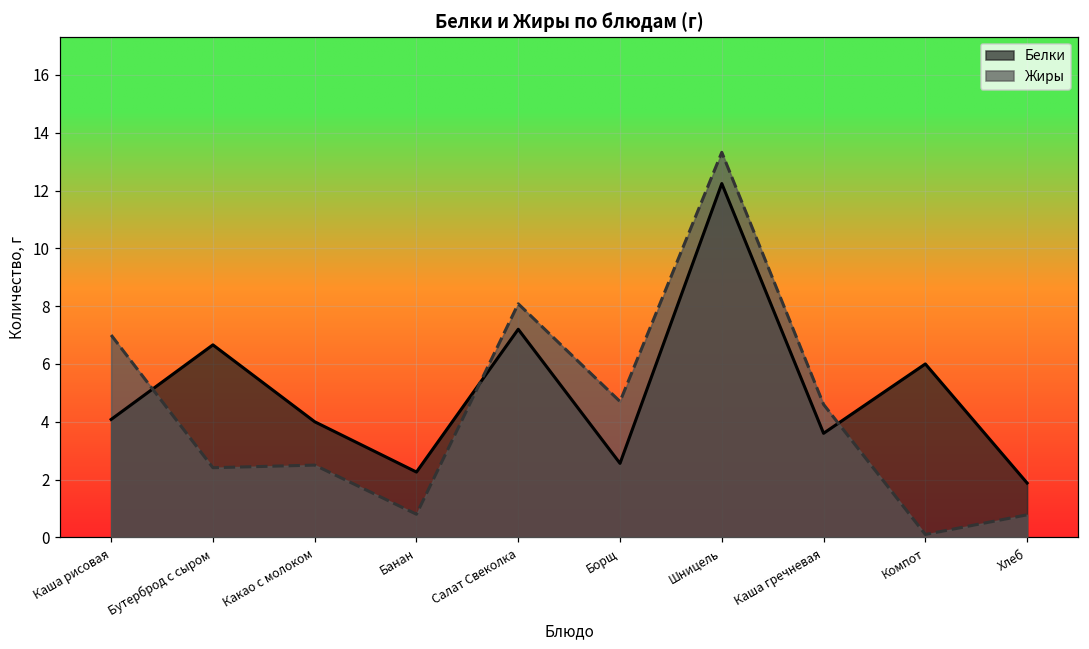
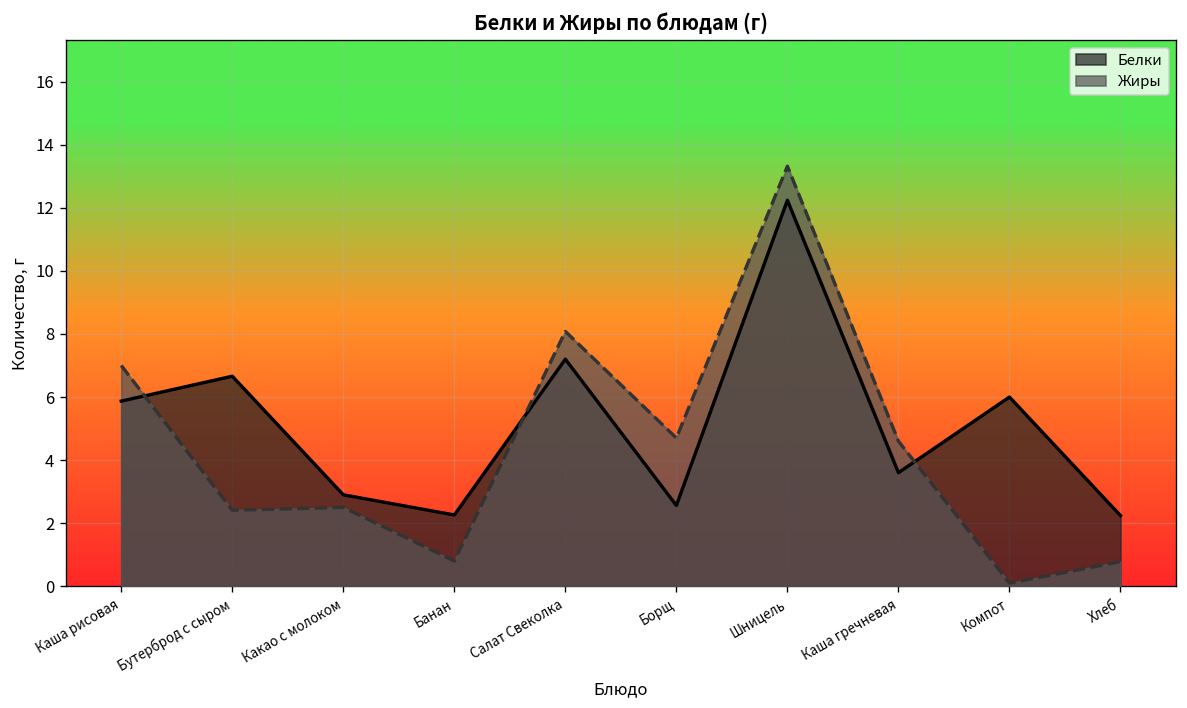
Белки, Каша рисовая: 4.1 -> 5.9
Белки, Какао с молоком: 4.0 -> 2.9
Белки, Хлеб: 1.9 -> 2.2
